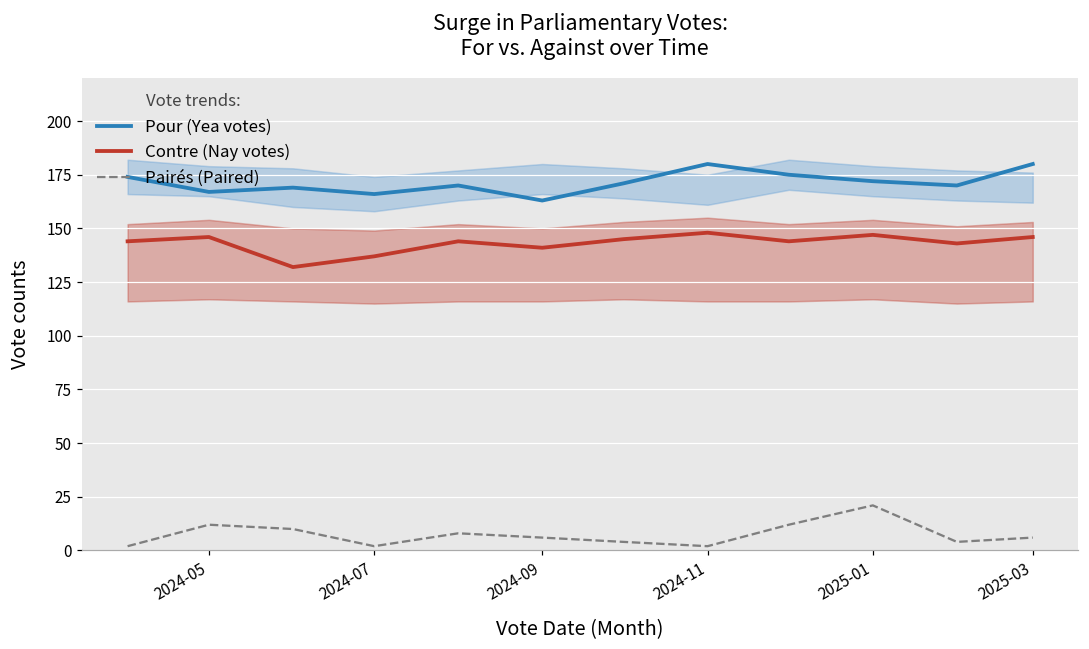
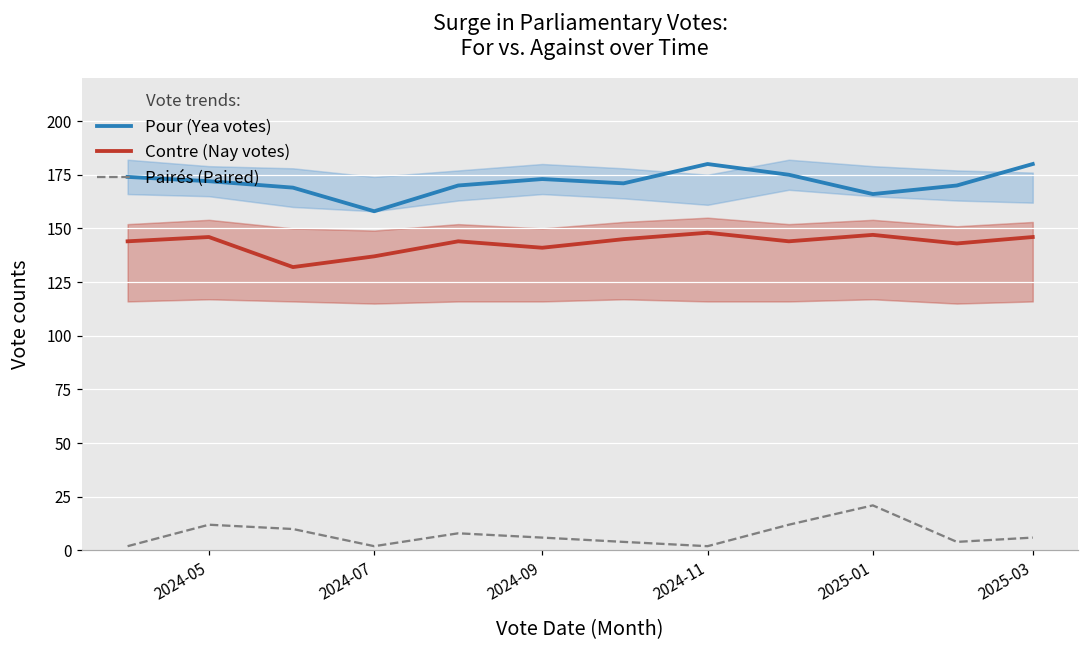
Pour (Yea votes), 2024-05: 167 -> 172
Pour (Yea votes), 2024-07: 166 -> 158
Pour (Yea votes), 2024-09: 163 -> 173
Pour (Yea votes), 2025-01: 172 -> 166
